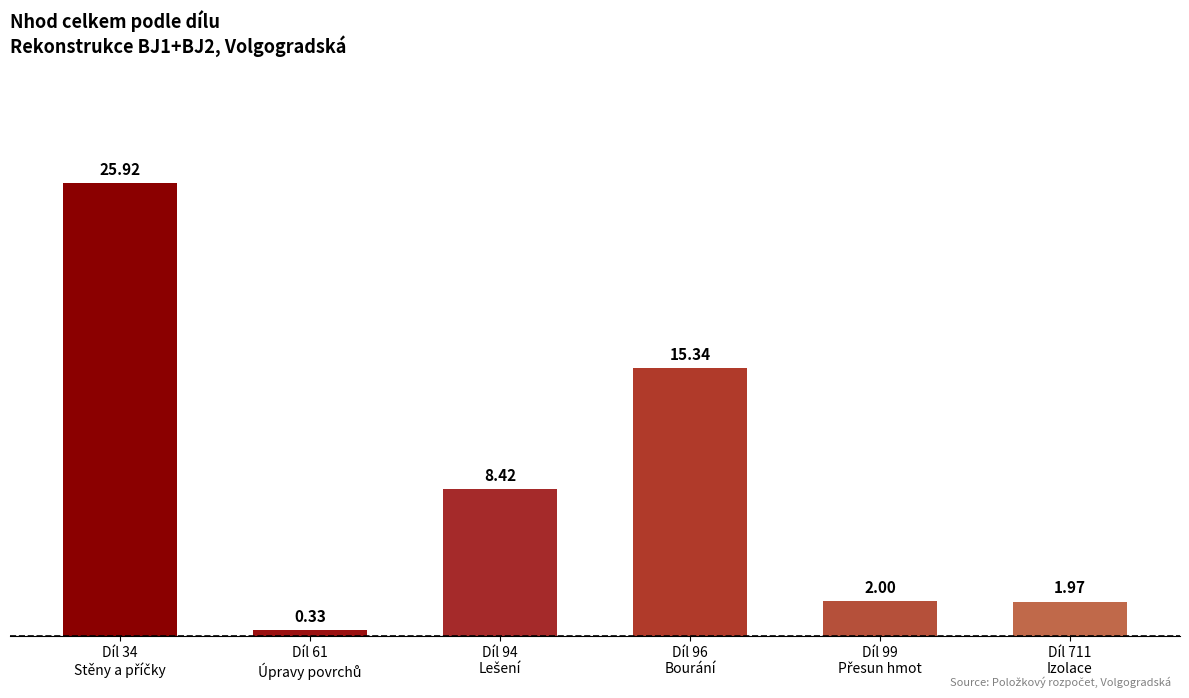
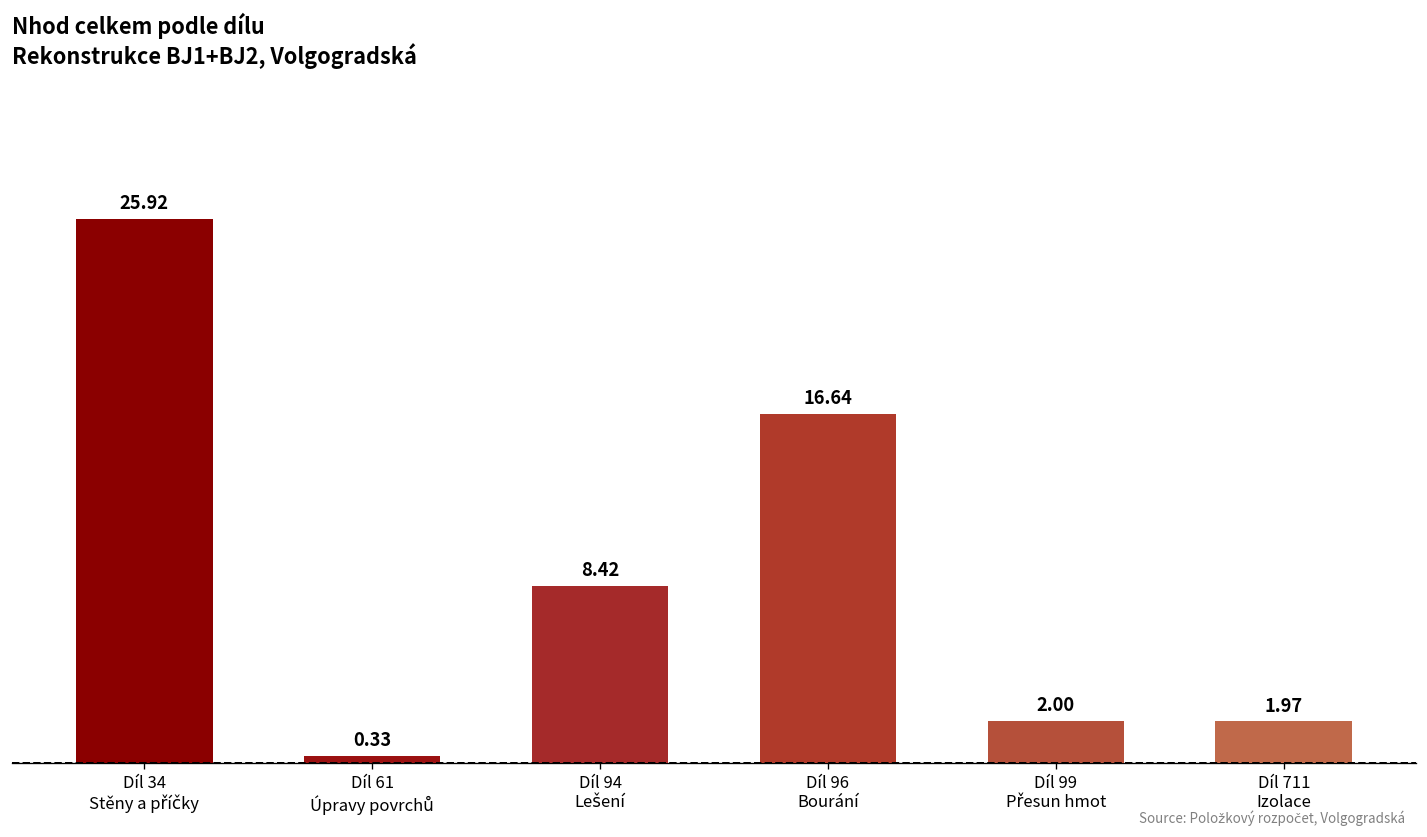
Díl 96 Bourání: 15.34 -> 16.64
